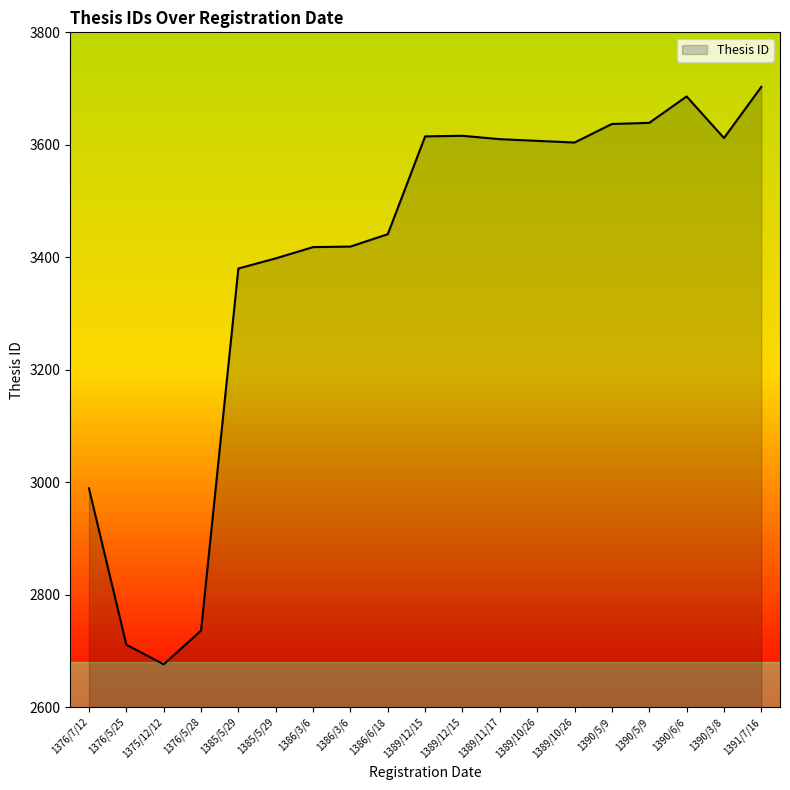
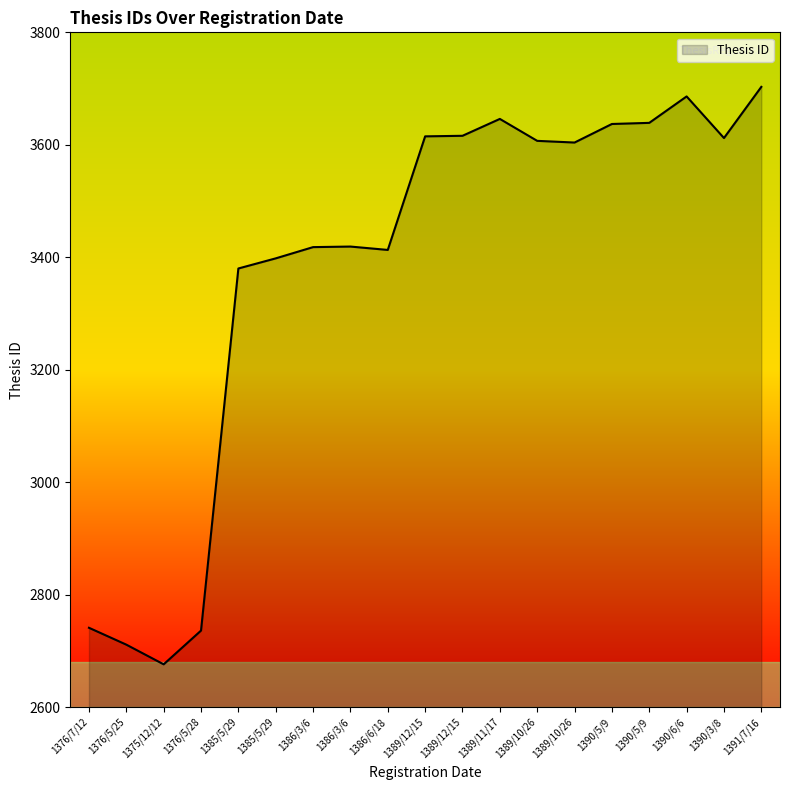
1376/7/12: 2990 -> 2740
1386/6/18: 3440 -> 3410
1389/11/17: 3610 -> 3650
